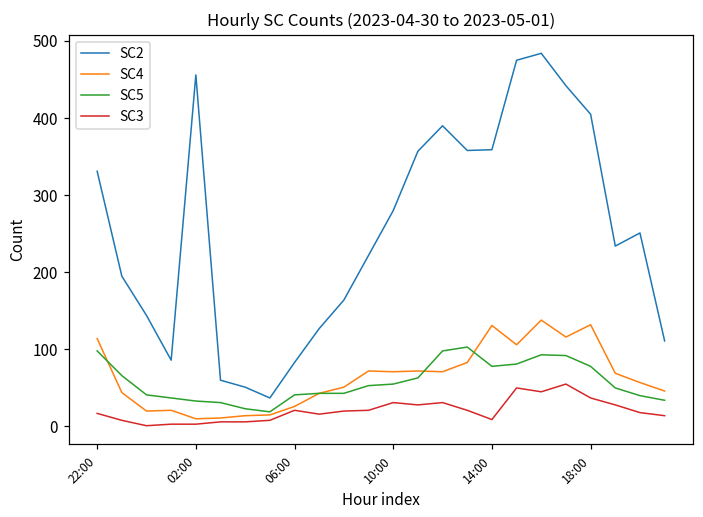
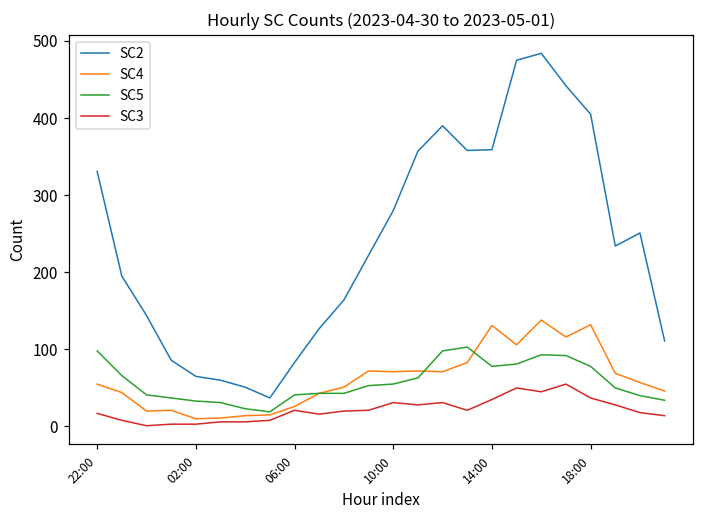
SC4, 22:00: 110 -> 60
SC2, 02:00: 460 -> 70
SC3, 14:00: 10 -> 40
